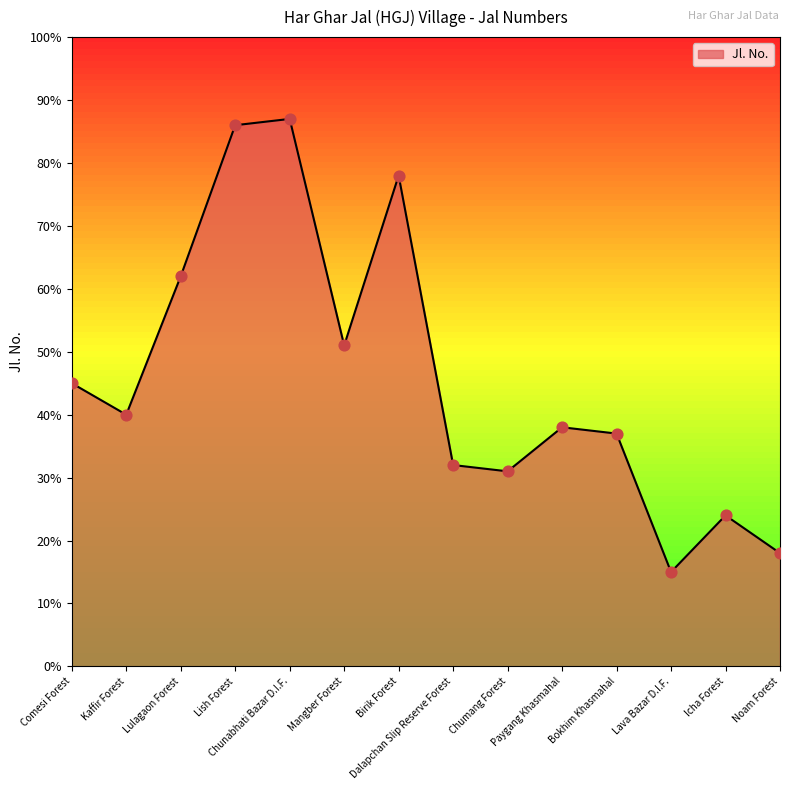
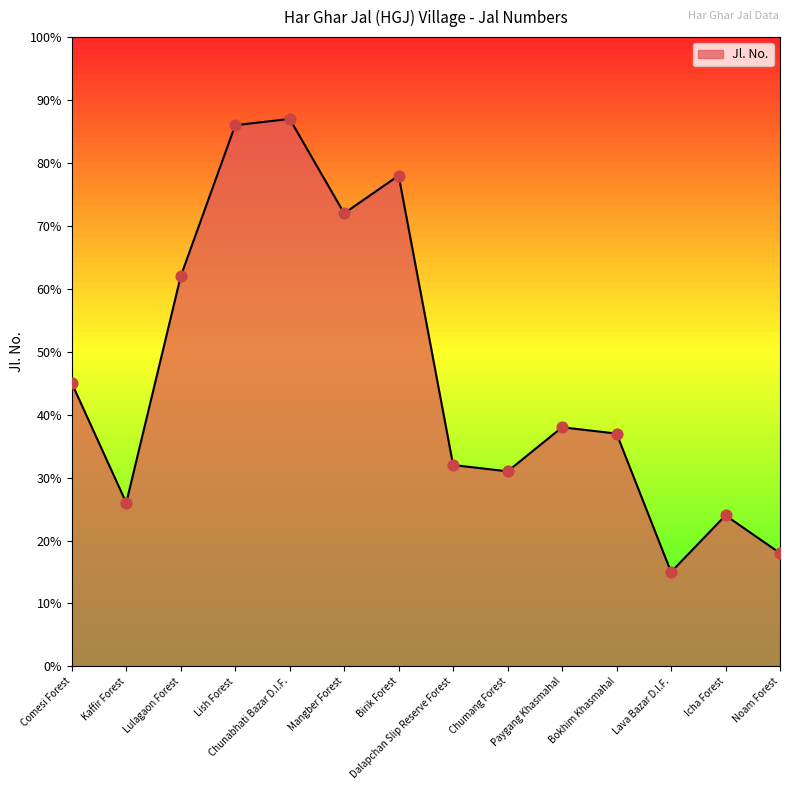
Kaffir Forest: 40% -> 26%
Mangber Forest: 51% -> 72%
